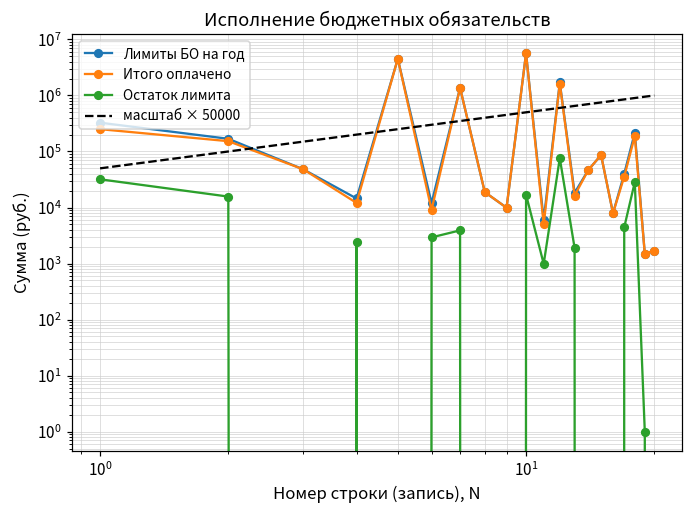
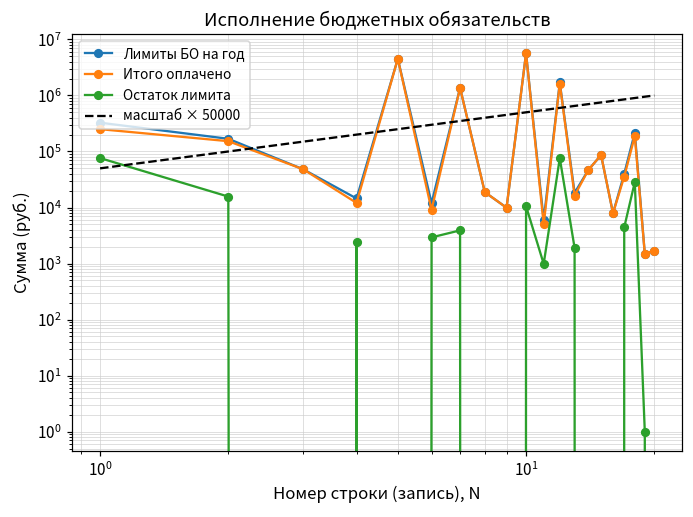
Остаток лимита, 10^0: 30000 -> 80000
Остаток лимита, 10^1: 17000 -> 11000
